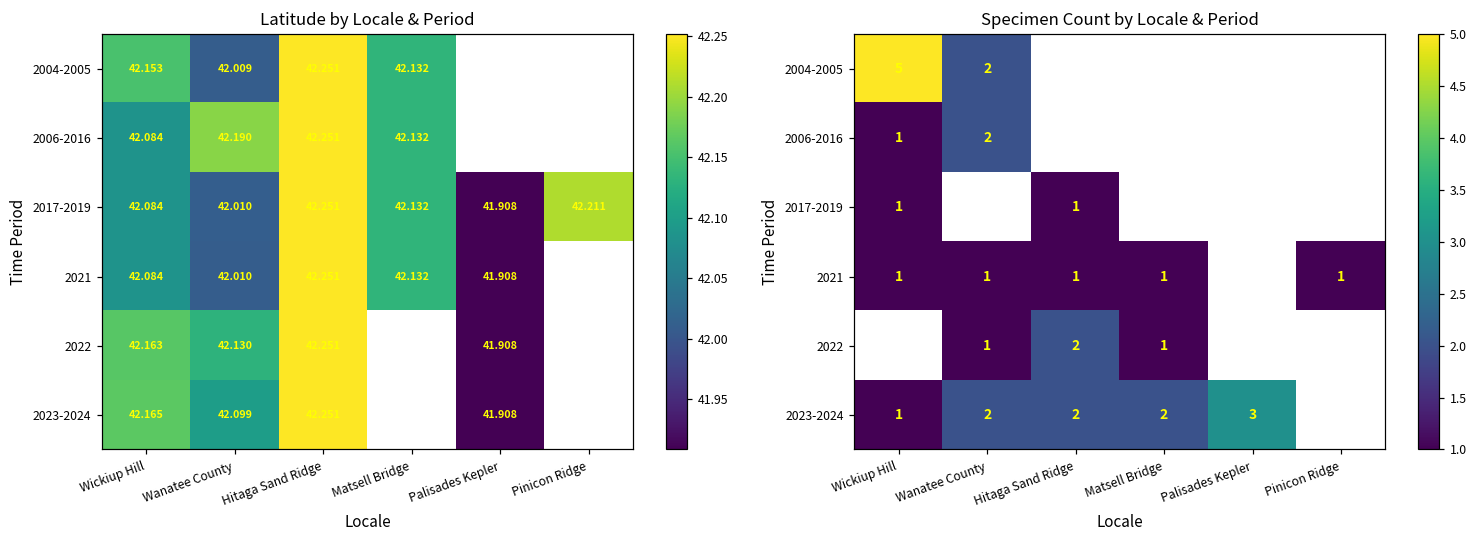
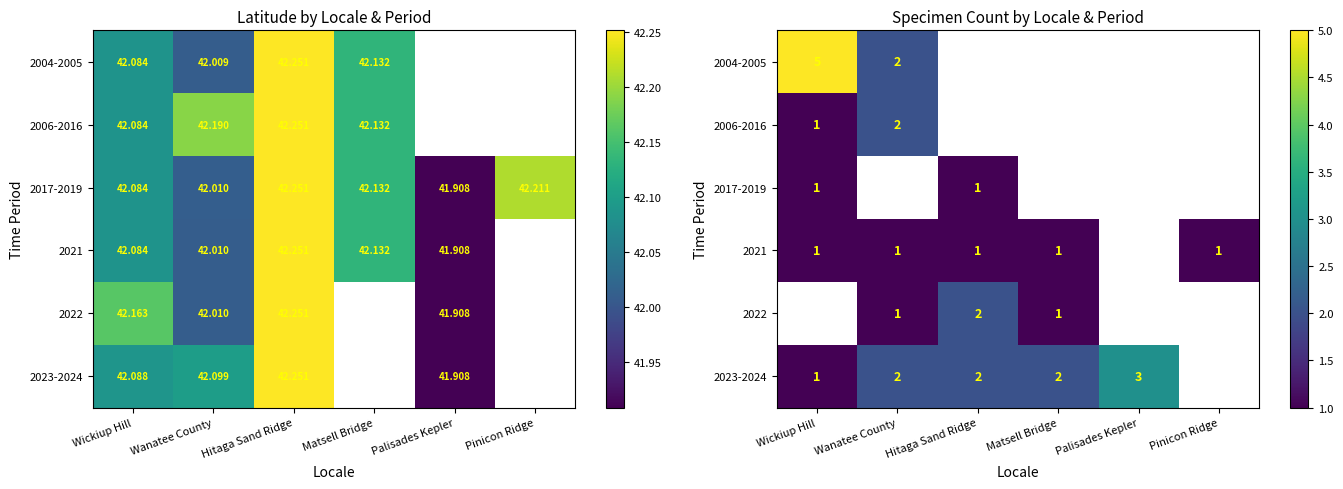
Latitude by Locale & Period, 2004-2005, Wickiup Hill: 42.153 -> 42.084
Latitude by Locale & Period, 2022, Wanatee County: 42.130 -> 42.010
Latitude by Locale & Period, 2023-2024, Wickiup Hill: 42.165 -> 42.088
